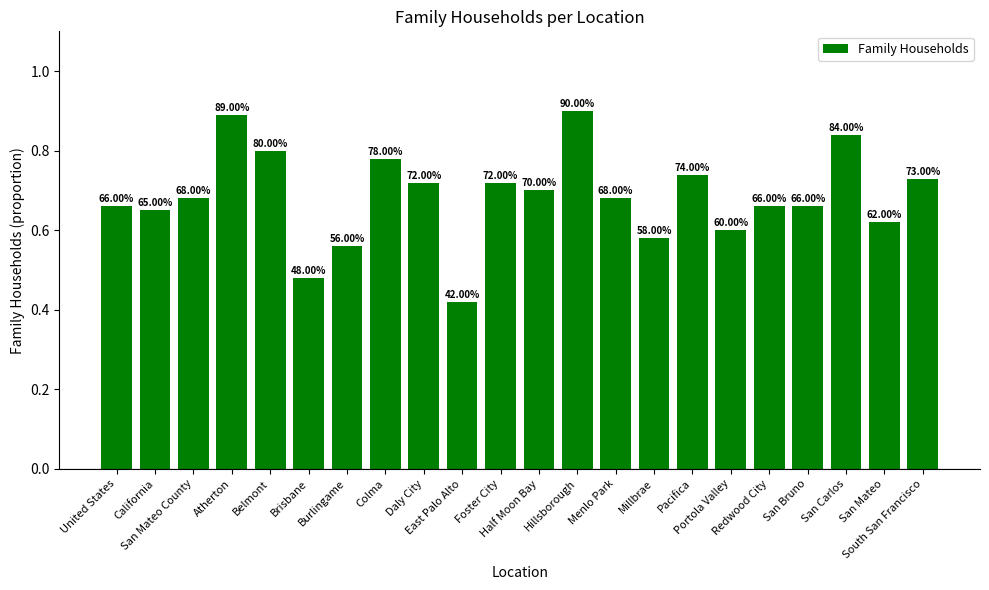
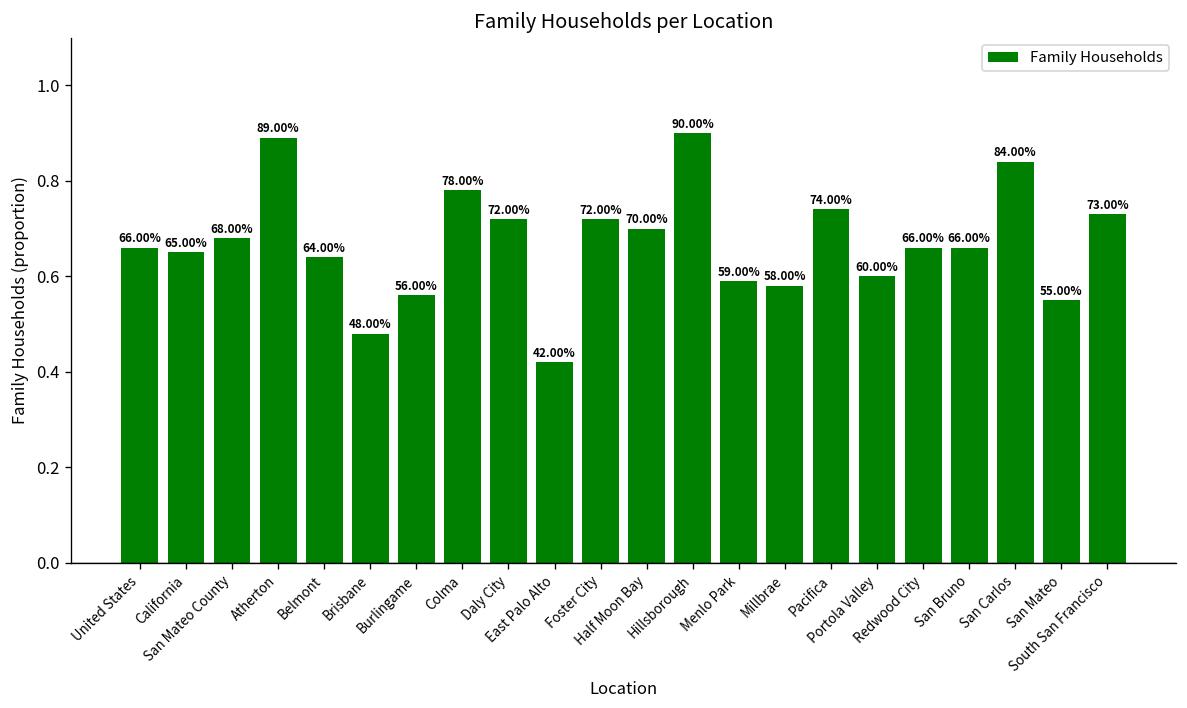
Belmont: 80.00% -> 64.00%
Menlo Park: 68.00% -> 59.00%
San Mateo: 62.00% -> 55.00%
